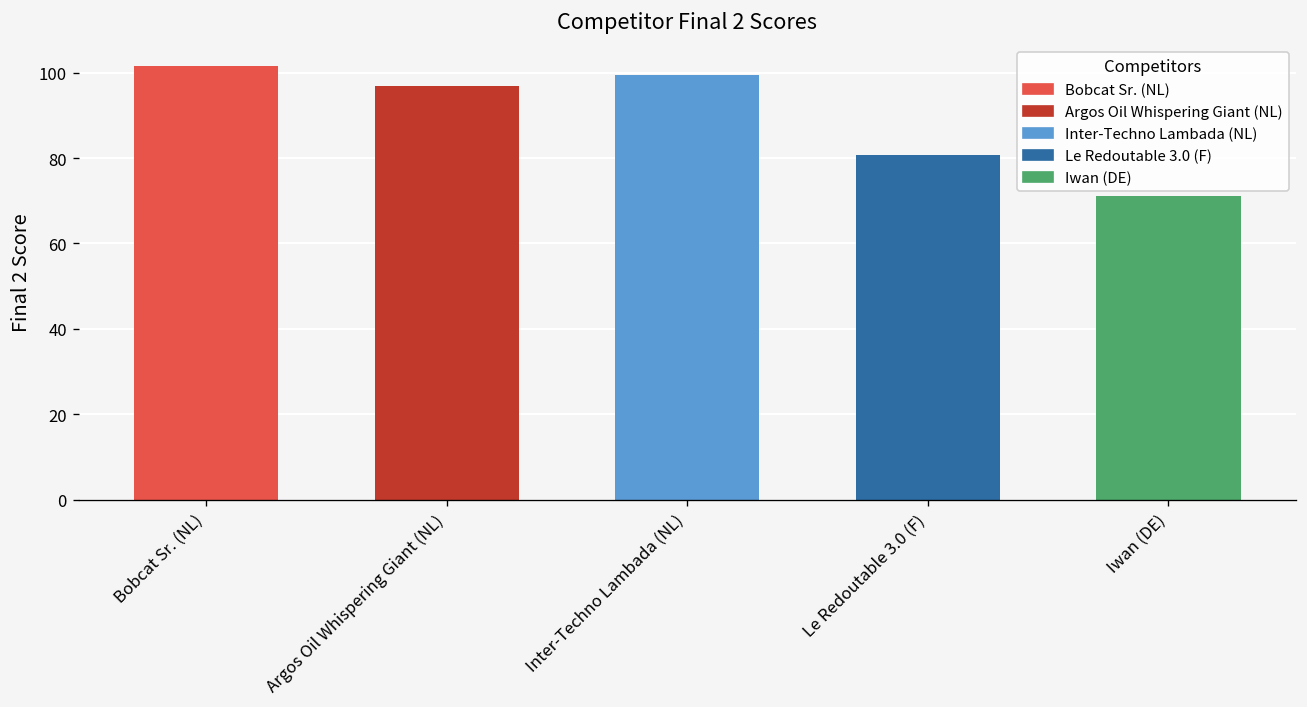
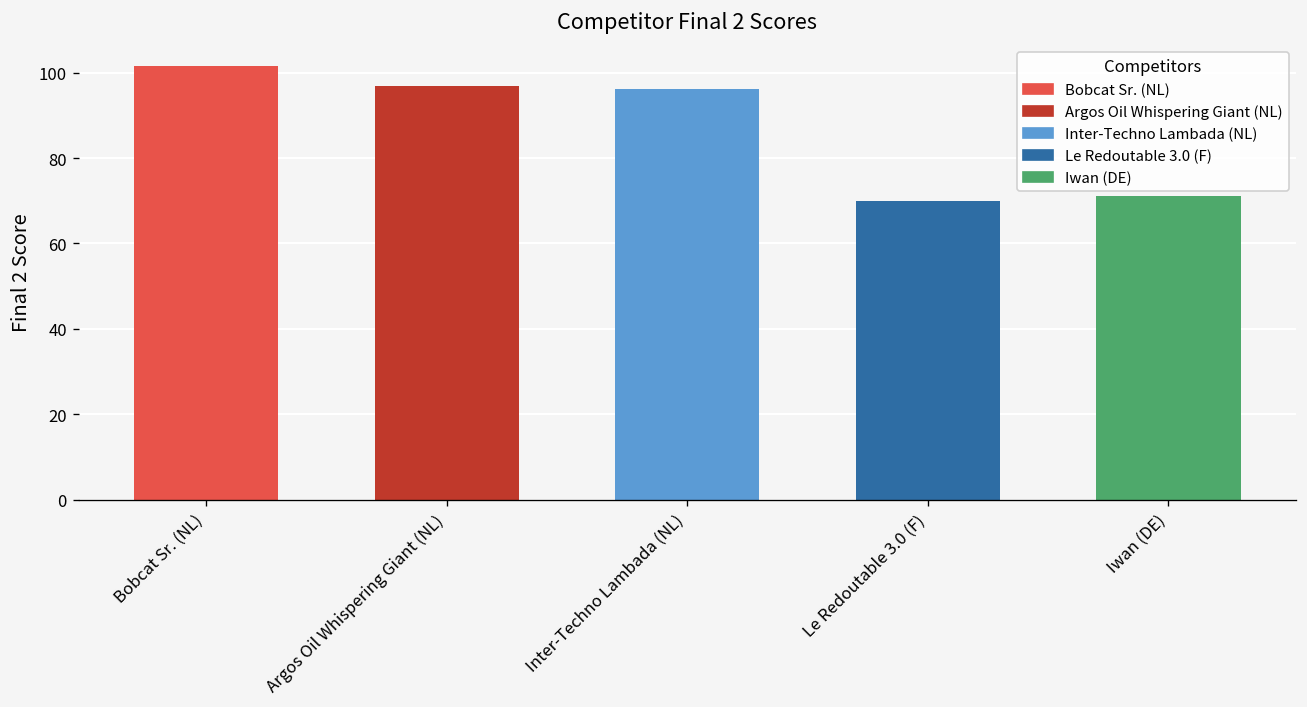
Inter-Techno Lambada (NL): 99 -> 96
Le Redoutable 3.0 (F): 81 -> 70
